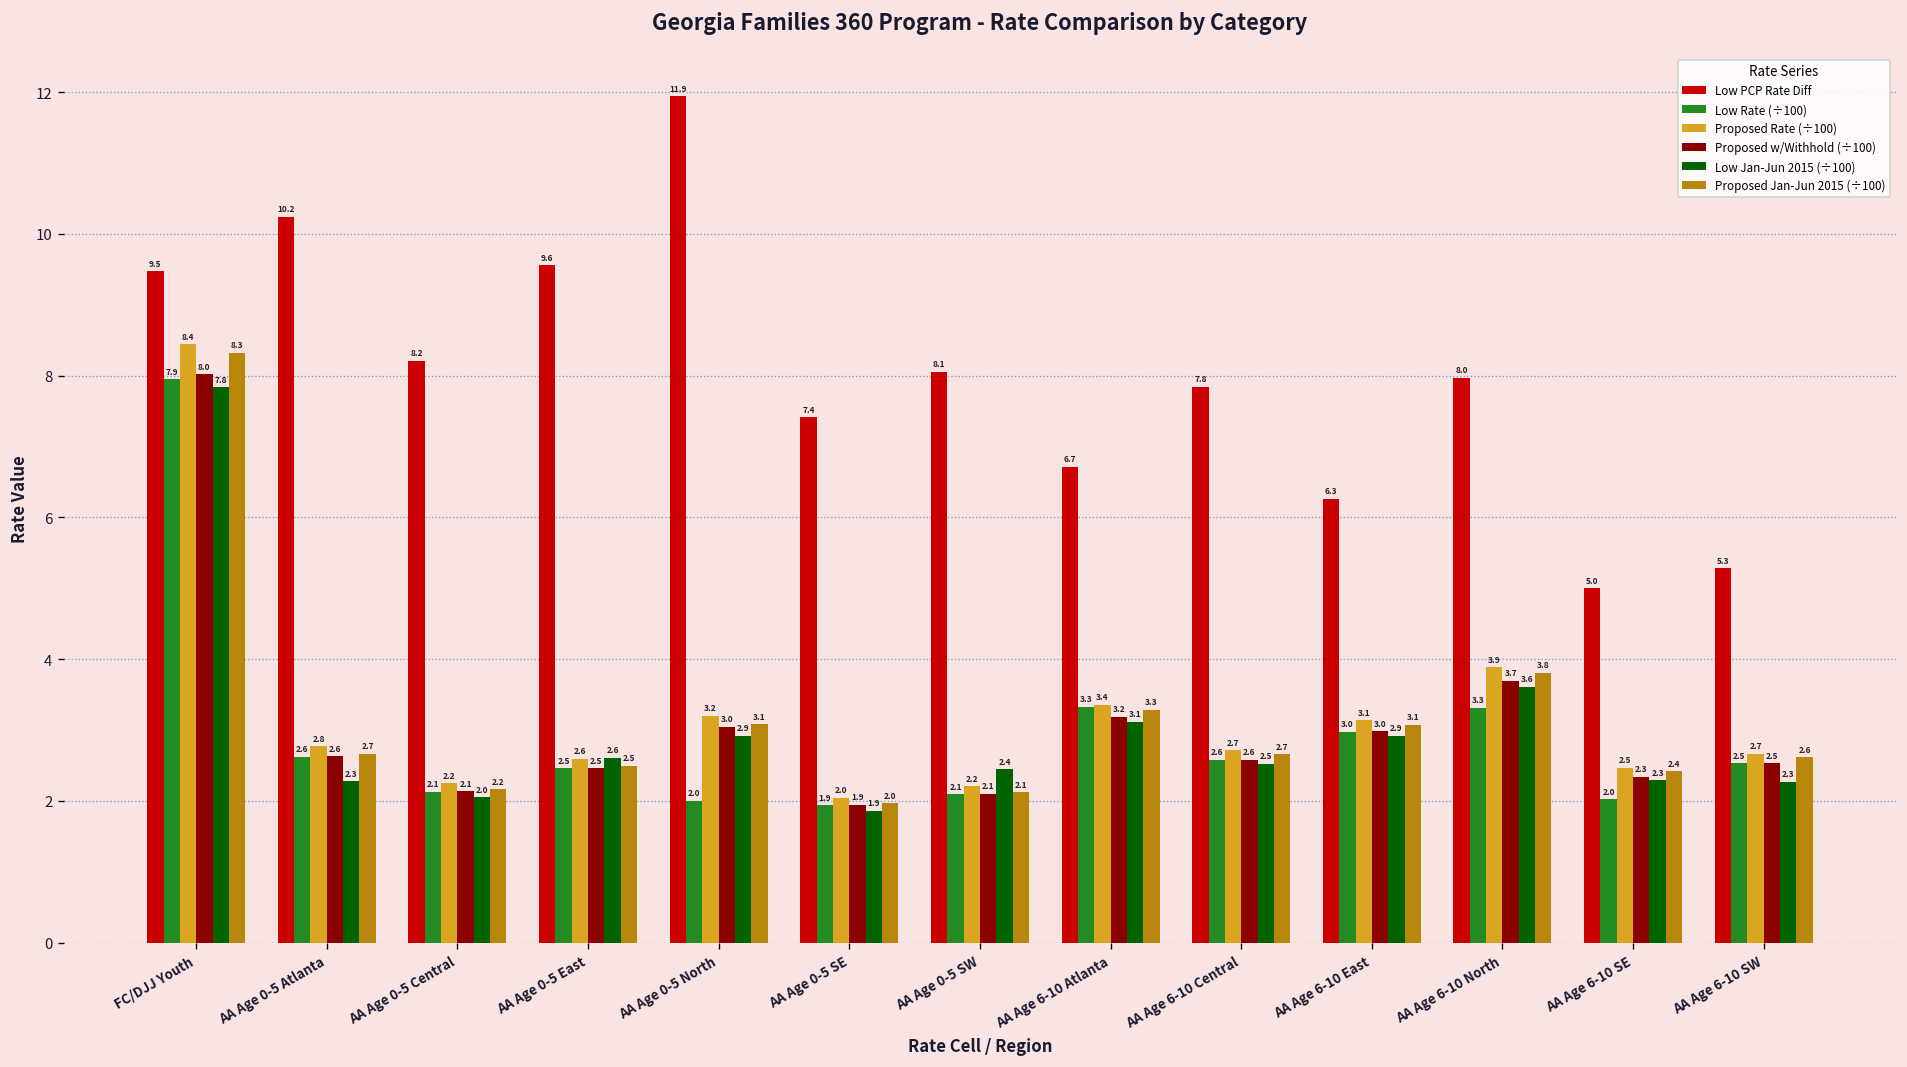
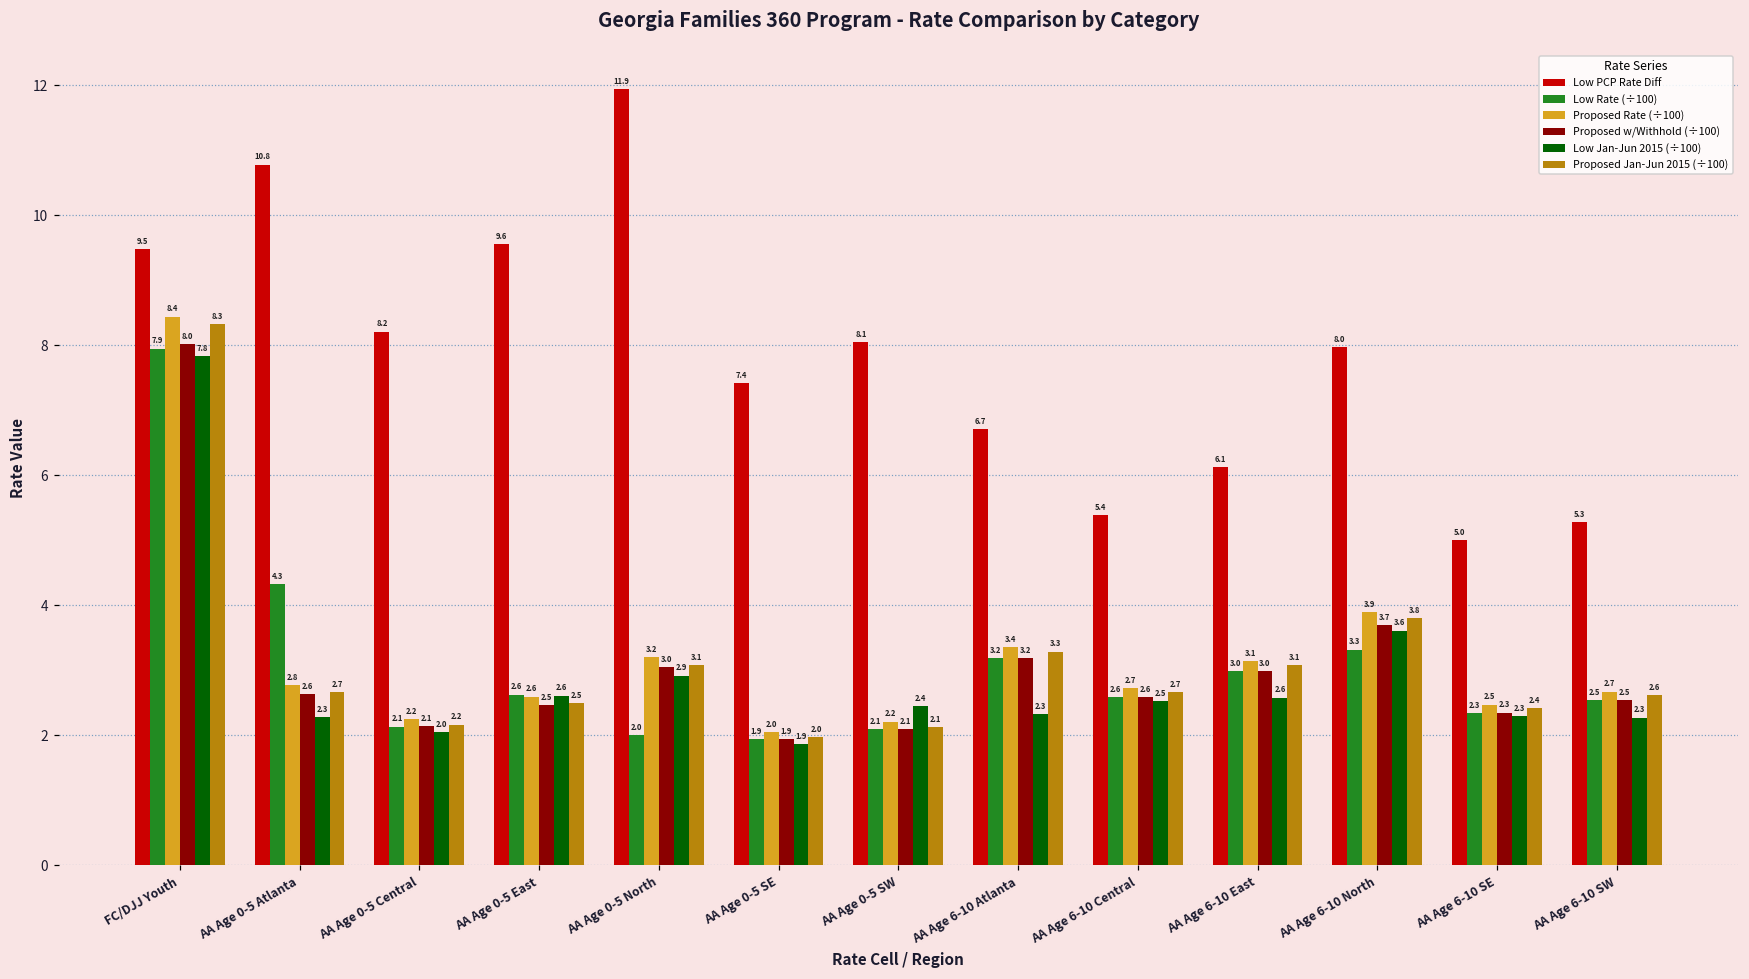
Low PCP Rate Diff, AA Age 0-5 Atlanta: 10.2 -> 10.8
Low Rate (÷100), AA Age 0-5 Atlanta: 2.6 -> 4.3
Low Rate (÷100), AA Age 0-5 East: 2.5 -> 2.6
Low Rate (÷100), AA Age 6-10 Atlanta: 3.3 -> 3.2
Low Jan-Jun 2015 (÷100), AA Age 6-10 Atlanta: 3.1 -> 2.3
Low PCP Rate Diff, AA Age 6-10 Central: 7.8 -> 5.4
Low PCP Rate Diff, AA Age 6-10 East: 6.3 -> 6.1
Low Jan-Jun 2015 (÷100), AA Age 6-10 East: 2.9 -> 2.6
Low Rate (÷100), AA Age 6-10 SE: 2.0 -> 2.3
